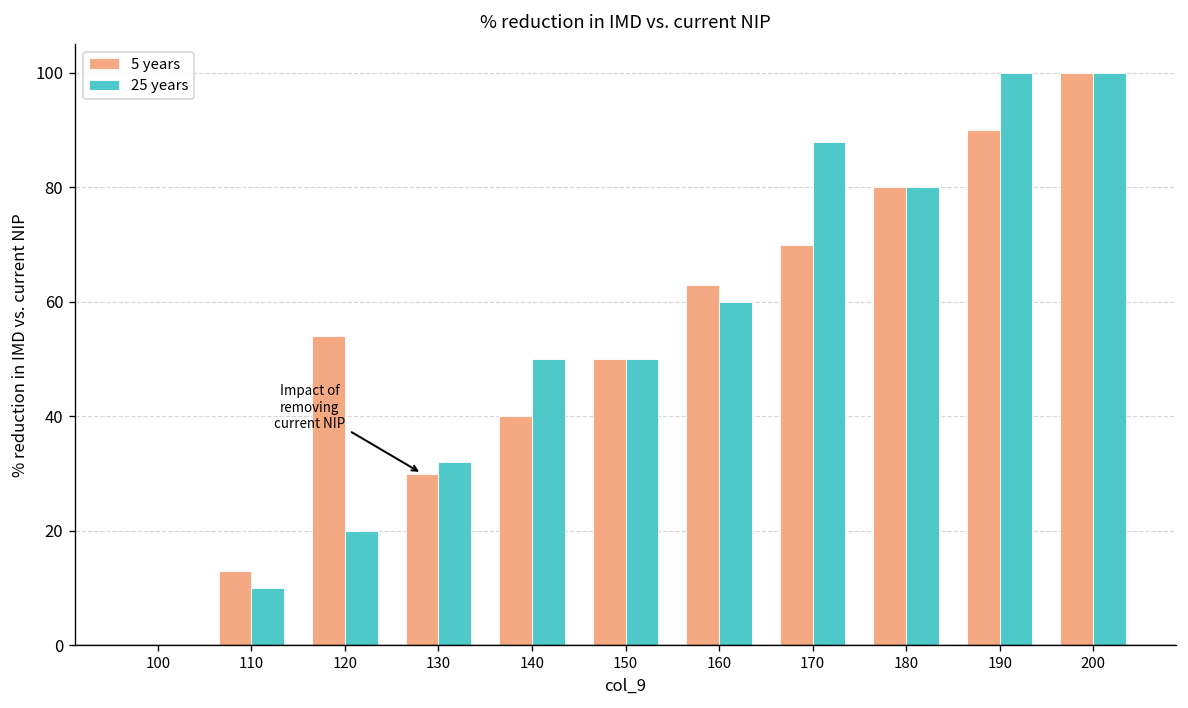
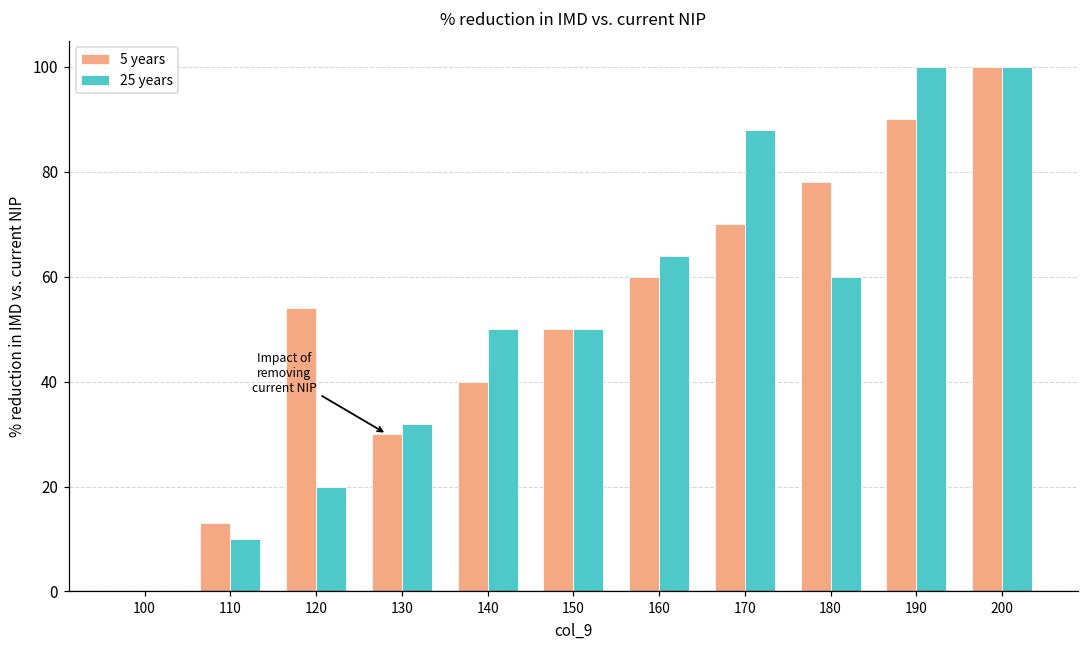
5 years, 160: 63 -> 60
25 years, 160: 60 -> 64
5 years, 180: 80 -> 78
25 years, 180: 80 -> 60
